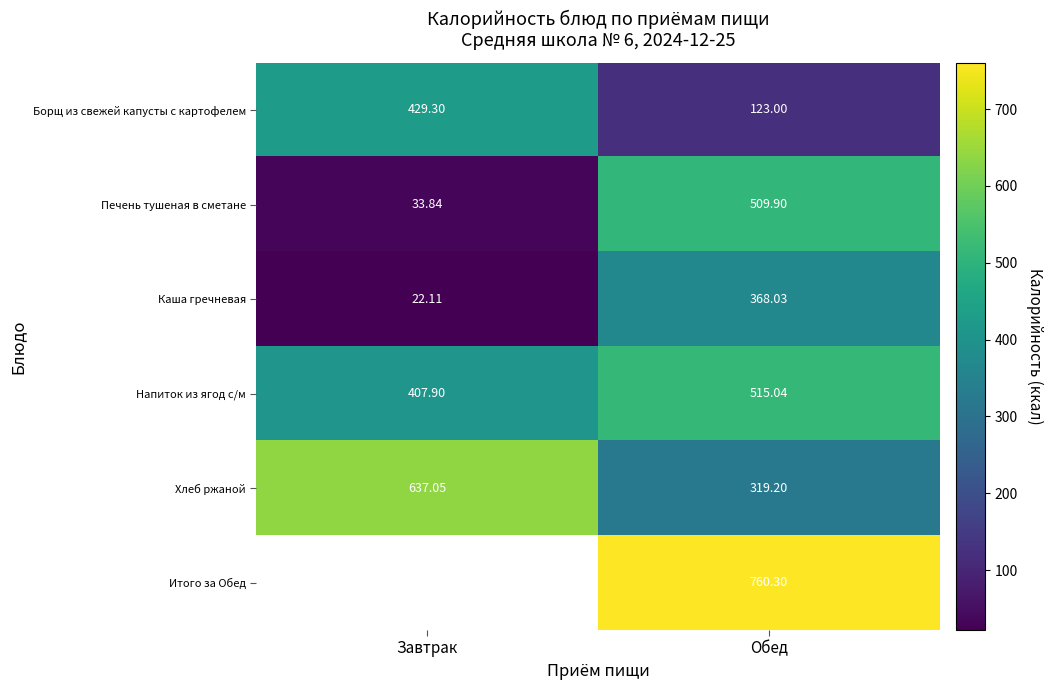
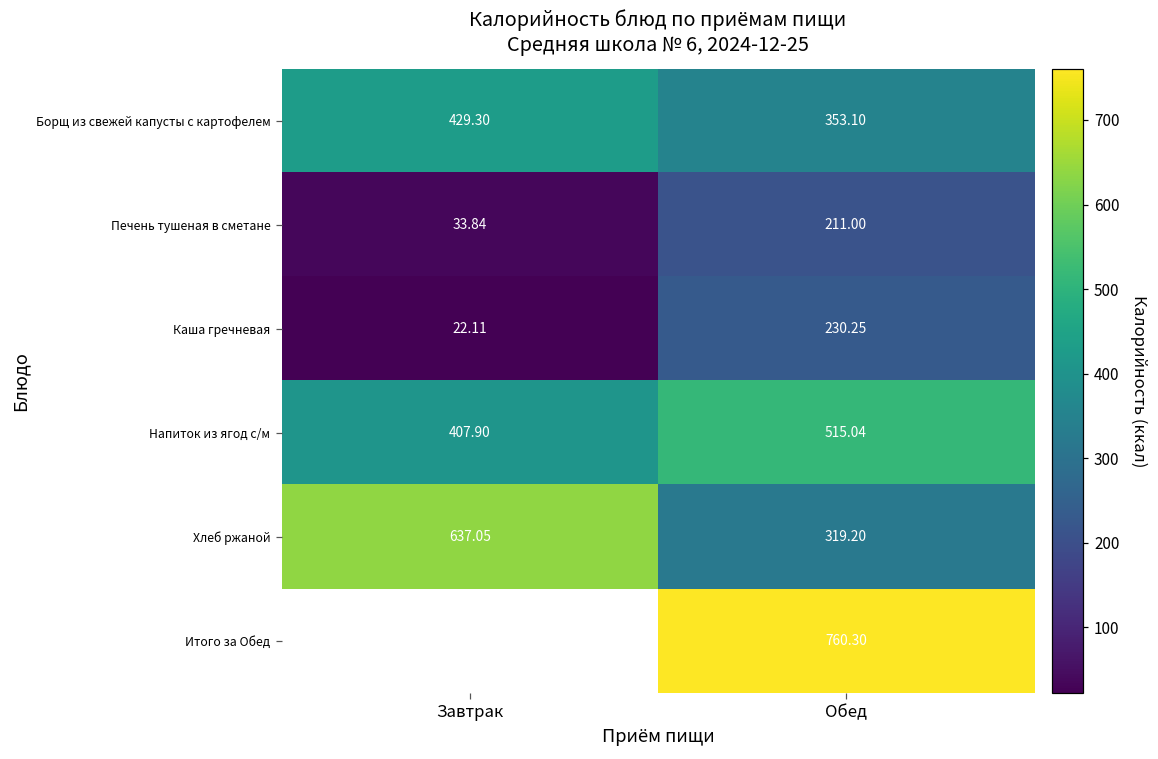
Борщ из свежей капусты с картофелем, Обед: 123.00 -> 353.10
Печень тушеная в сметане, Обед: 509.90 -> 211.00
Каша гречневая, Обед: 368.03 -> 230.25
